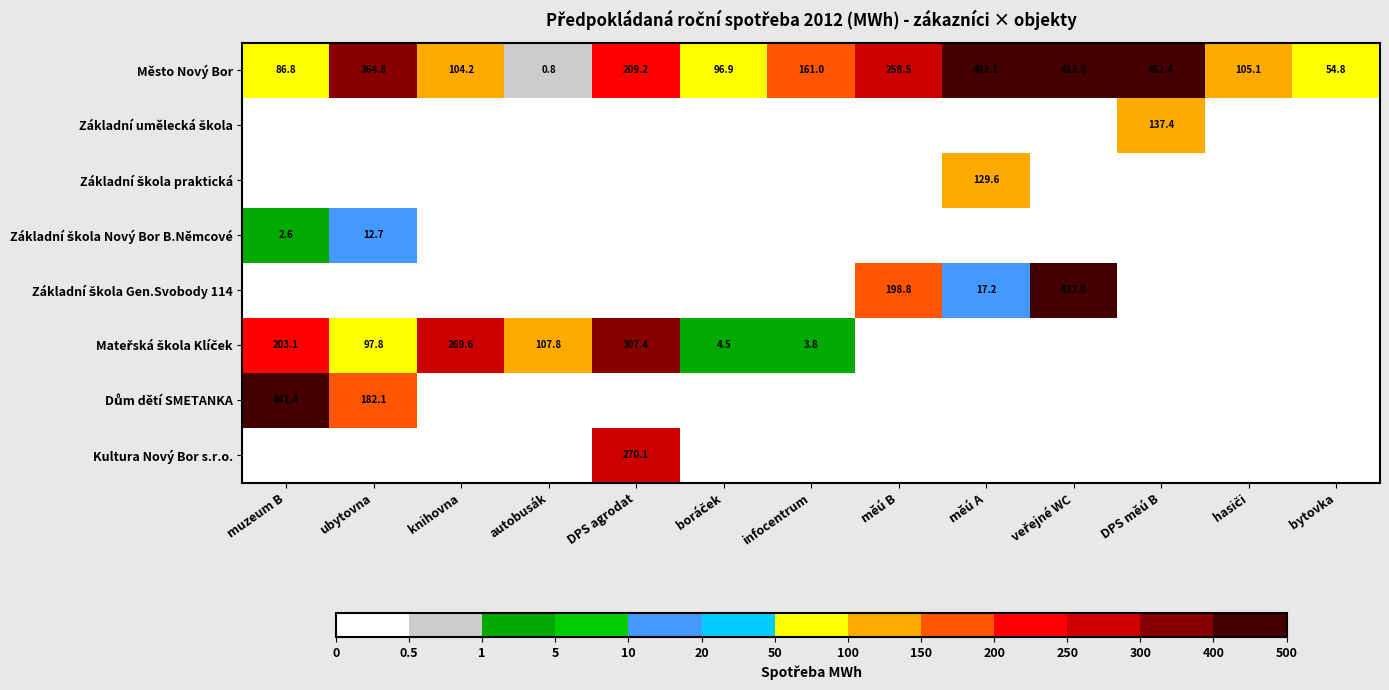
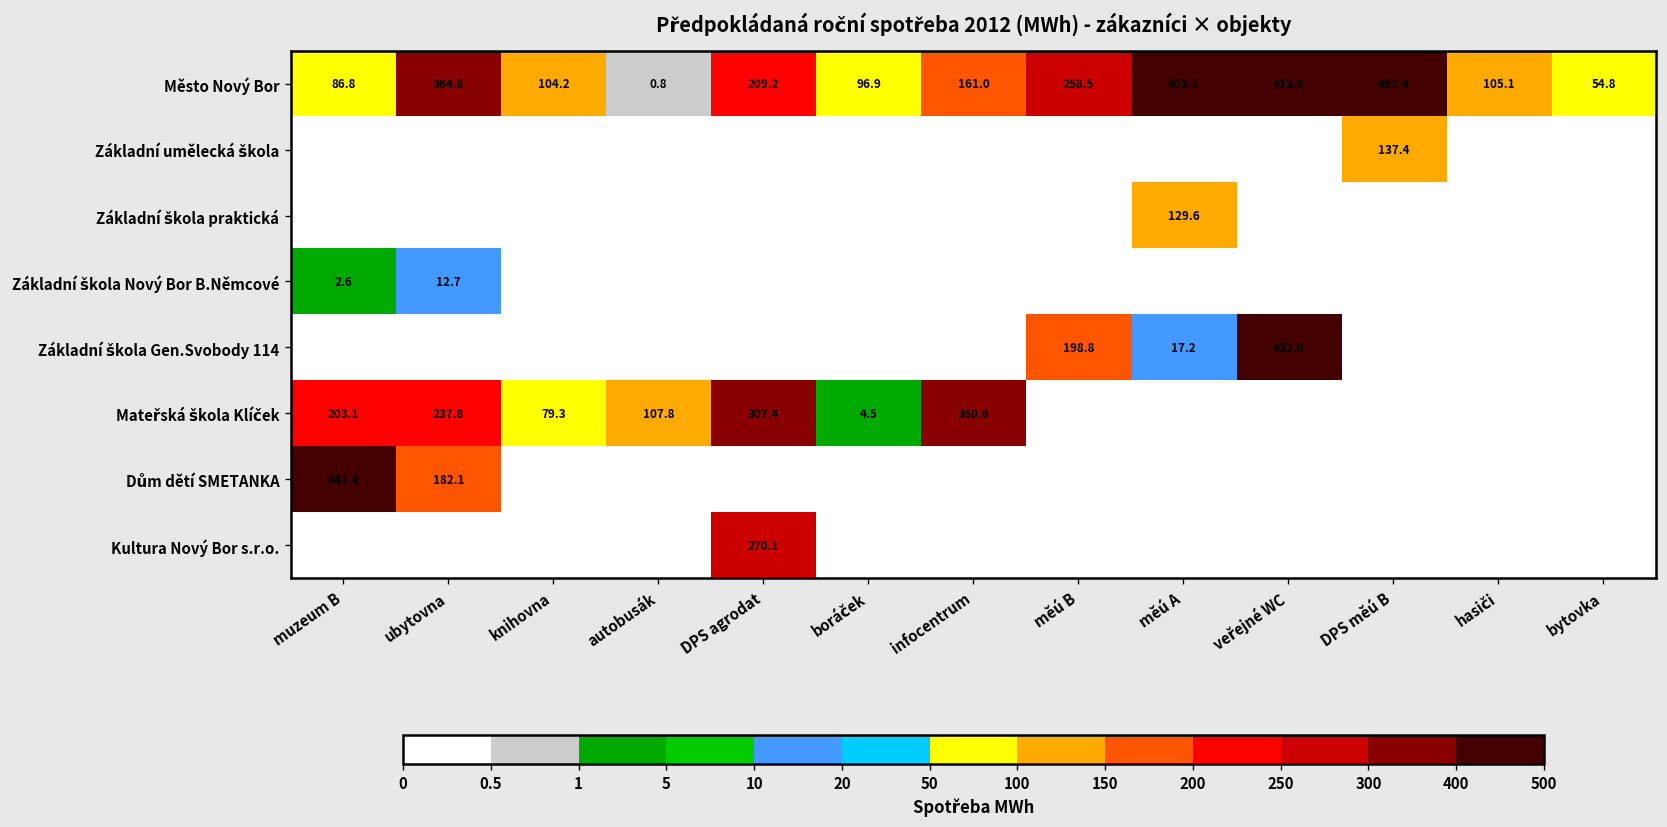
Mateřská škola Klíček, ubytovna: 97.8 -> 237.8
Mateřská škola Klíček, knihovna: 269.6 -> 79.3
Mateřská škola Klíček, infocentrum: 3.8 -> 360.6
